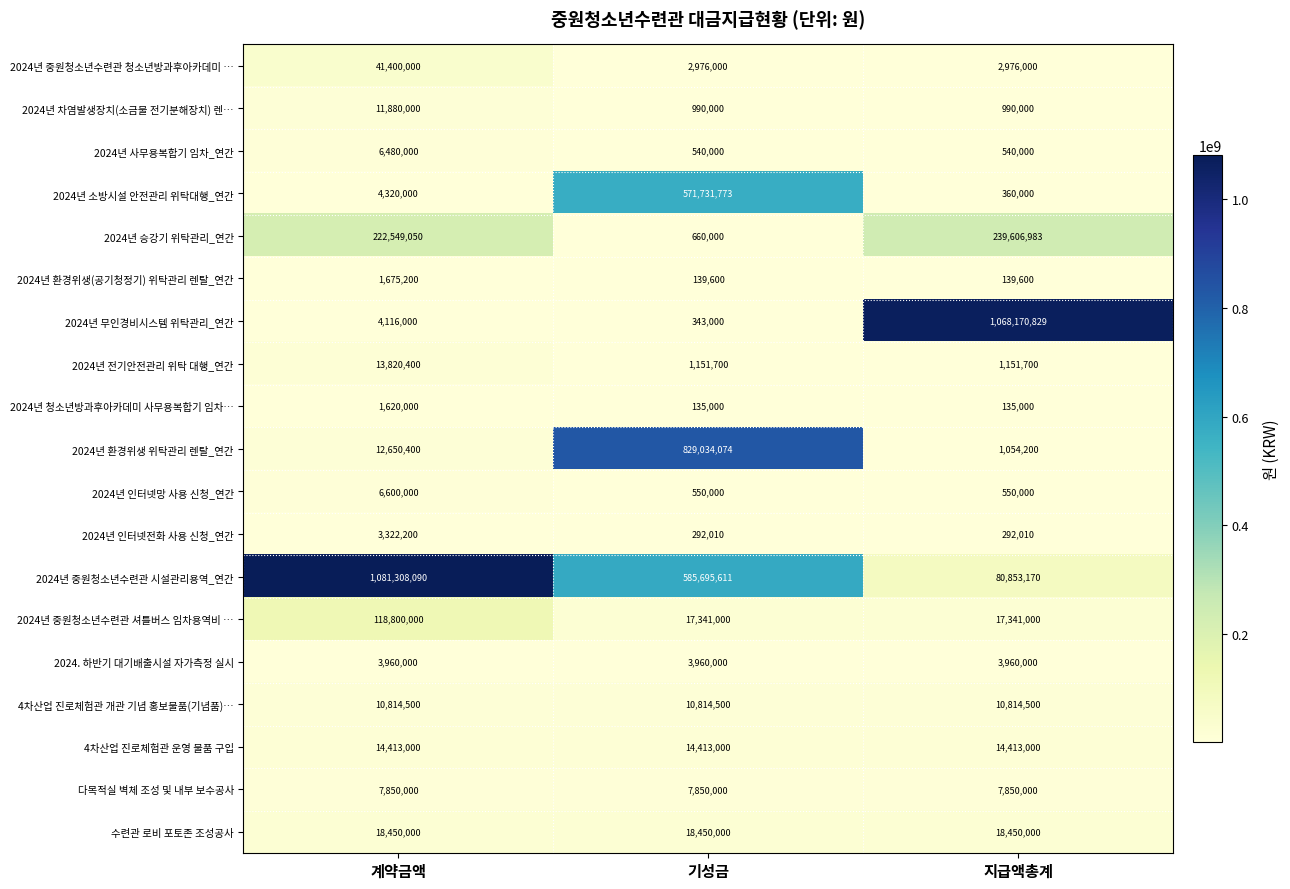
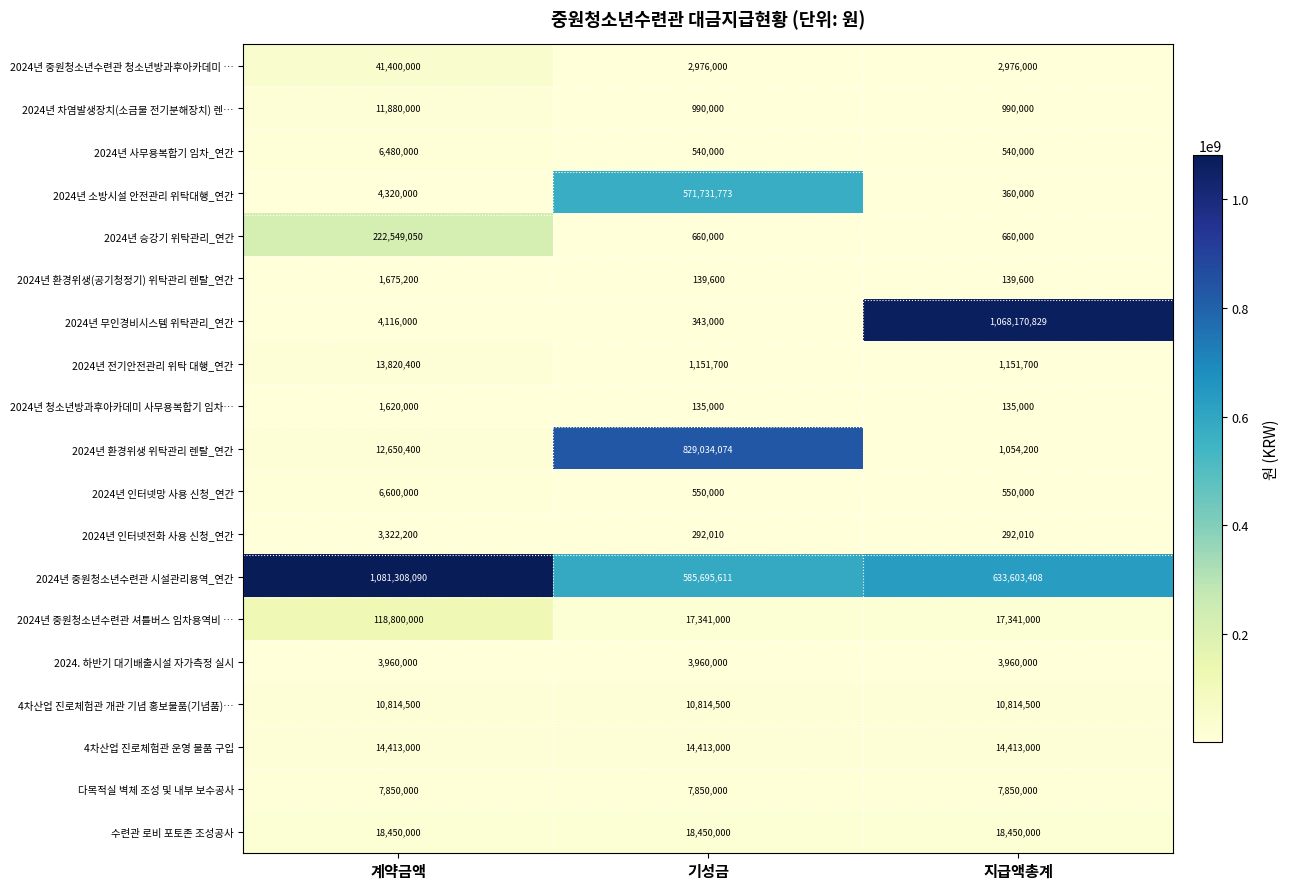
2024년 승강기 위탁관리_연간, 지급액총계: 239,606,983 -> 660,000
2024년 중원청소년수련관 시설관리용역_연간, 지급액총계: 80,853,170 -> 633,603,408
